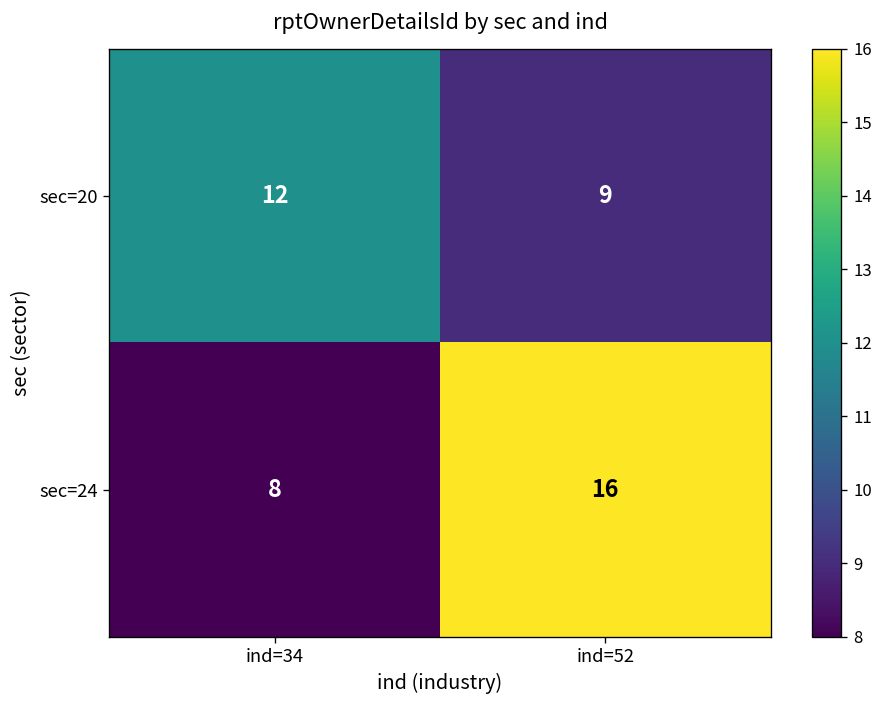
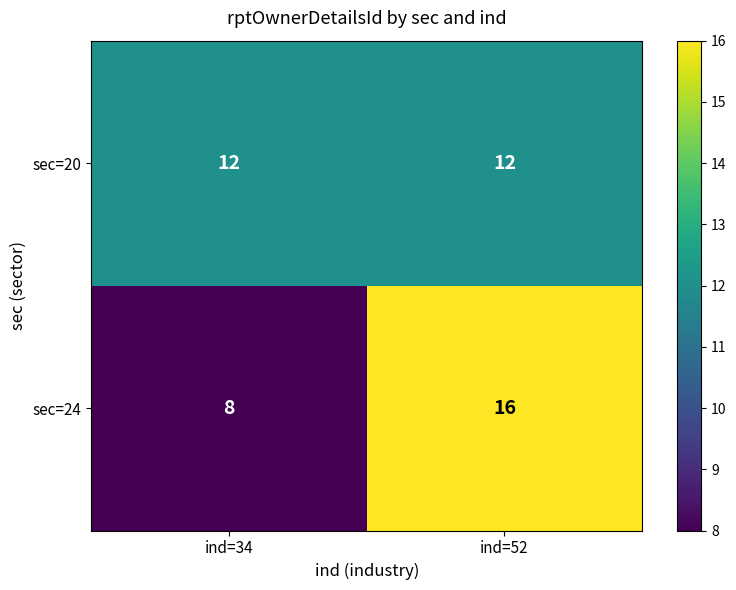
sec=20, ind=52: 9 -> 12
